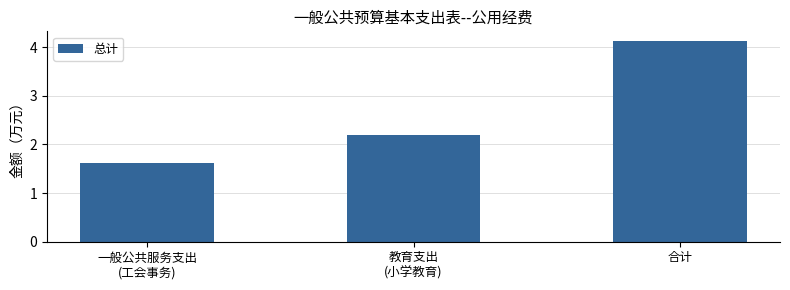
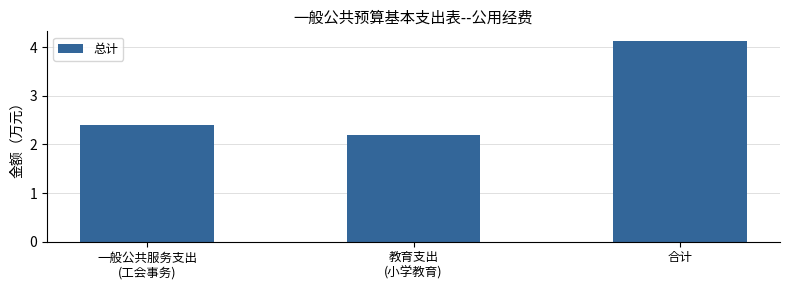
一般公共服务支出 (工会事务): 1.6 -> 2.4
